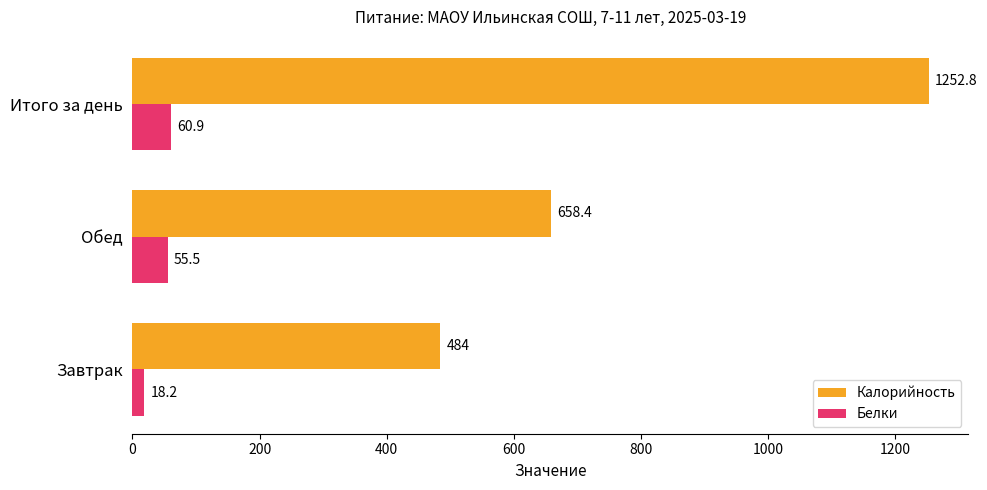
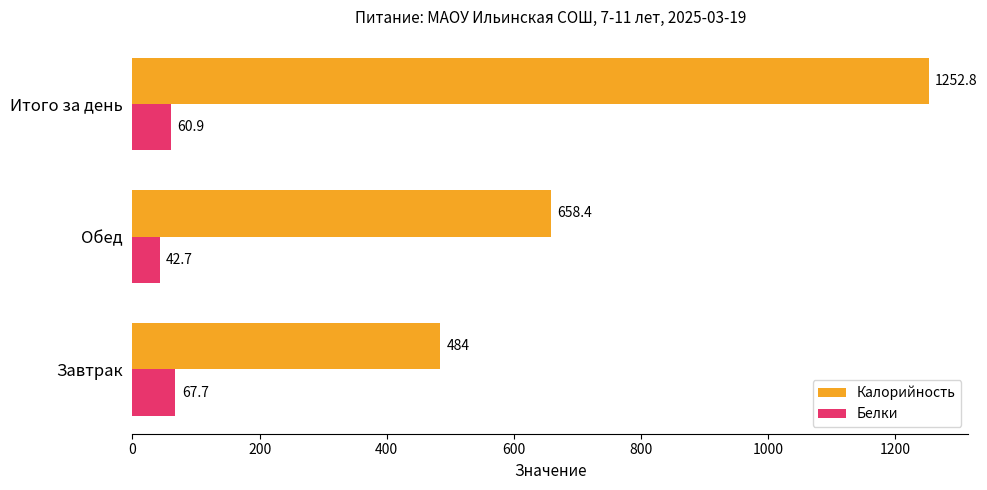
Белки, Обед: 55.5 -> 42.7
Белки, Завтрак: 18.2 -> 67.7
